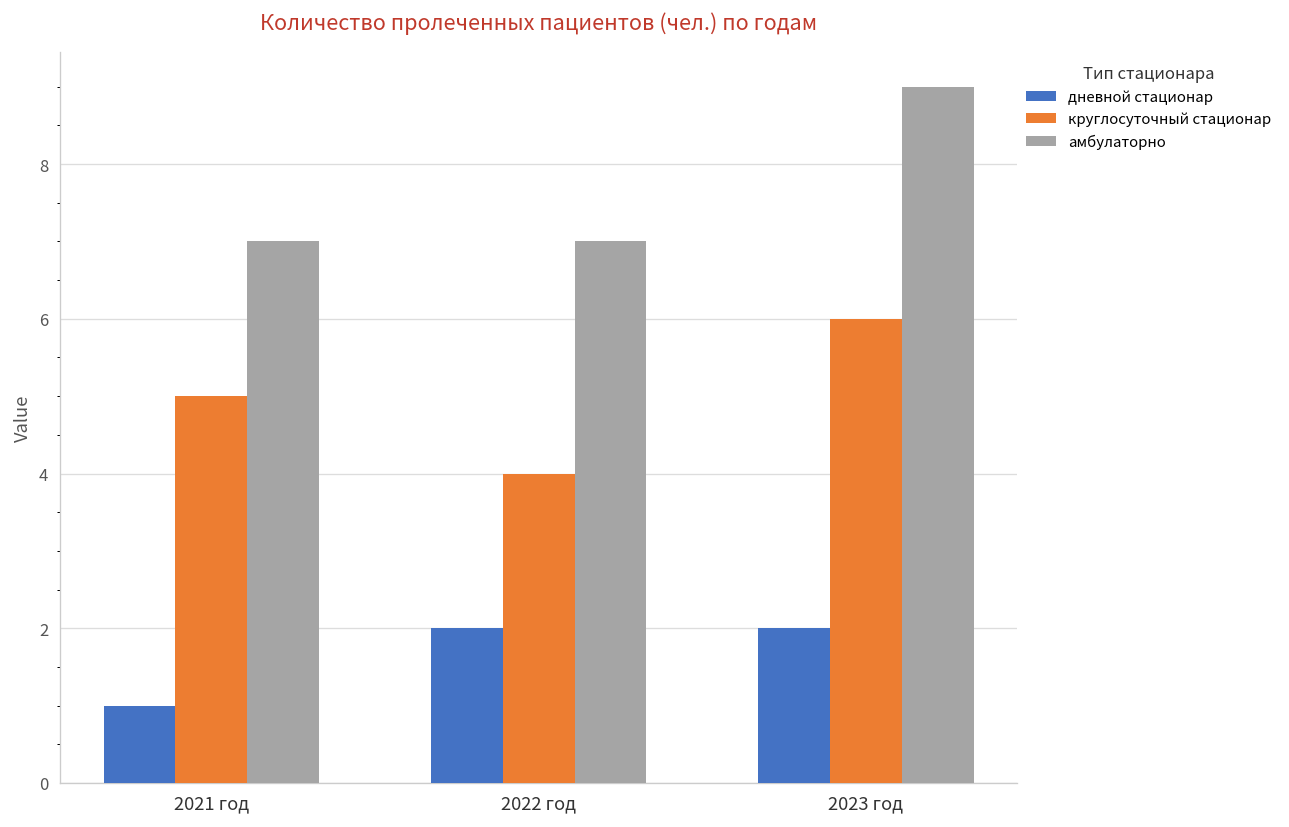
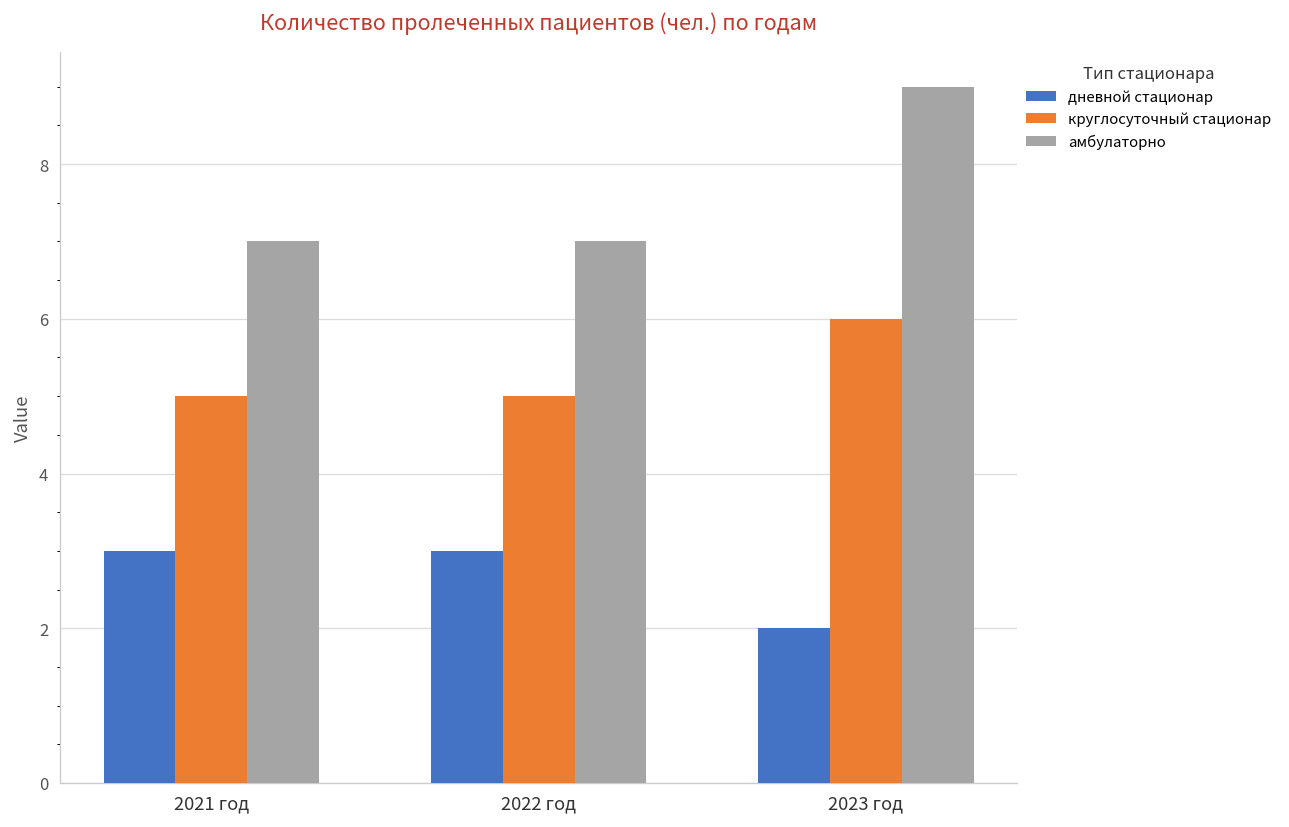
дневной стационар, 2021 год: 1 -> 3
дневной стационар, 2022 год: 2 -> 3
круглосуточный стационар, 2022 год: 4 -> 5
